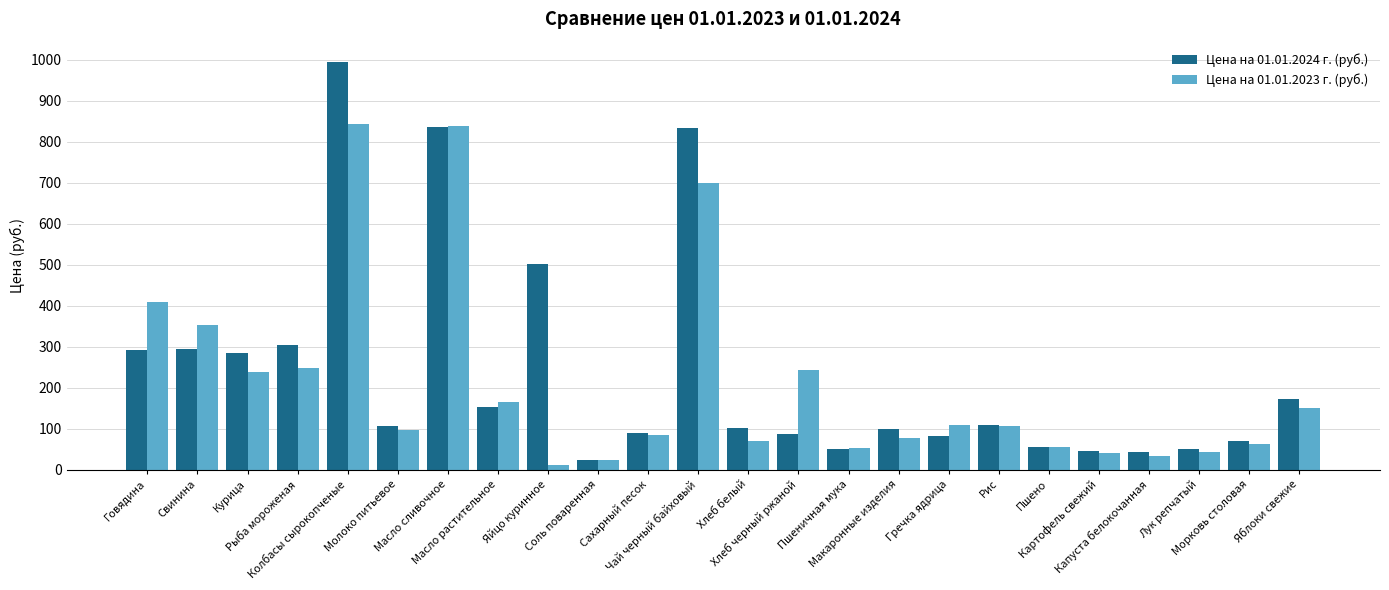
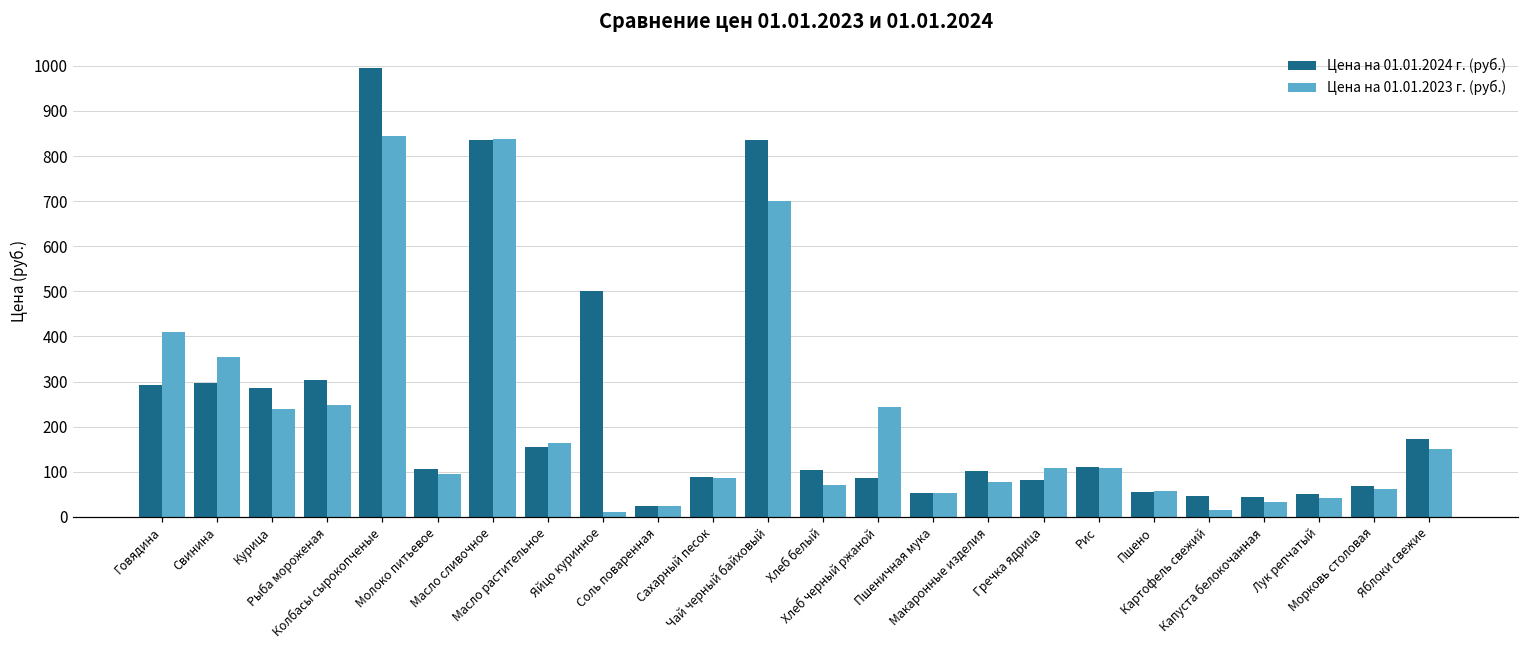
Цена на 01.01.2023 г. (руб.), Картофель свежий: 40 -> 20
